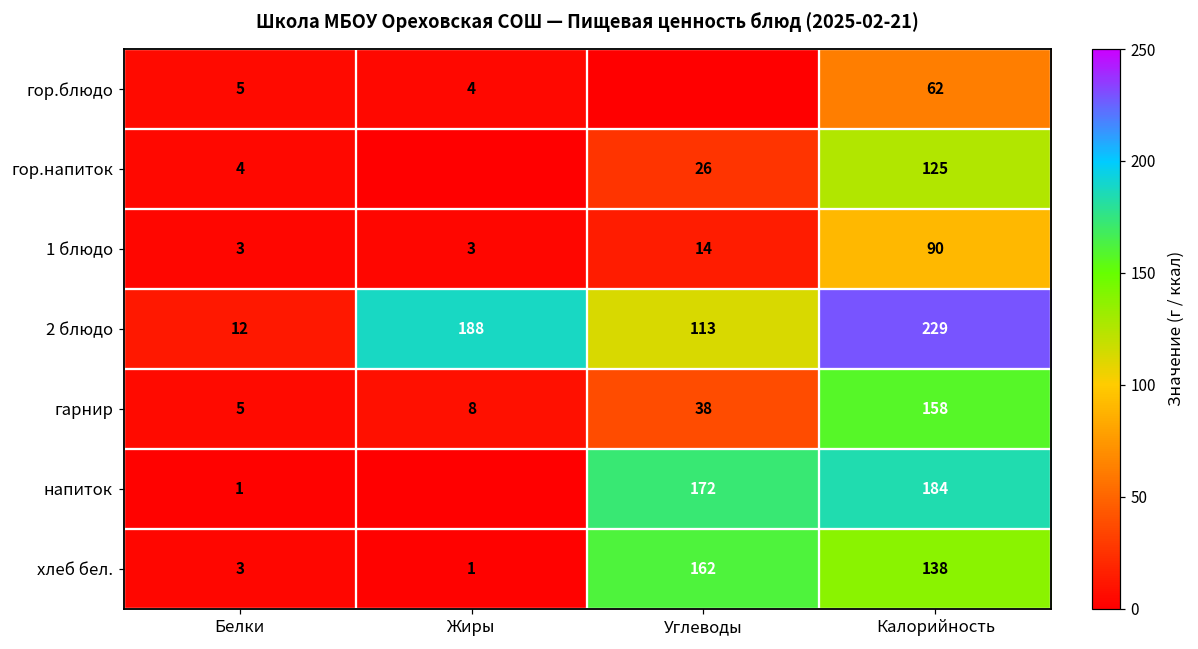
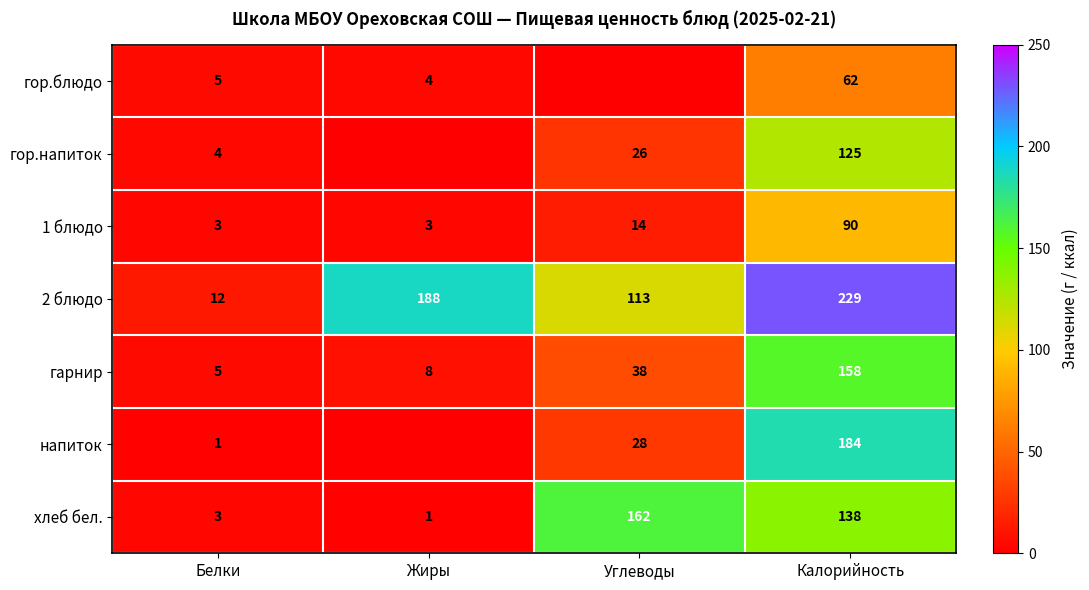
напиток, Углеводы: 172 -> 28
